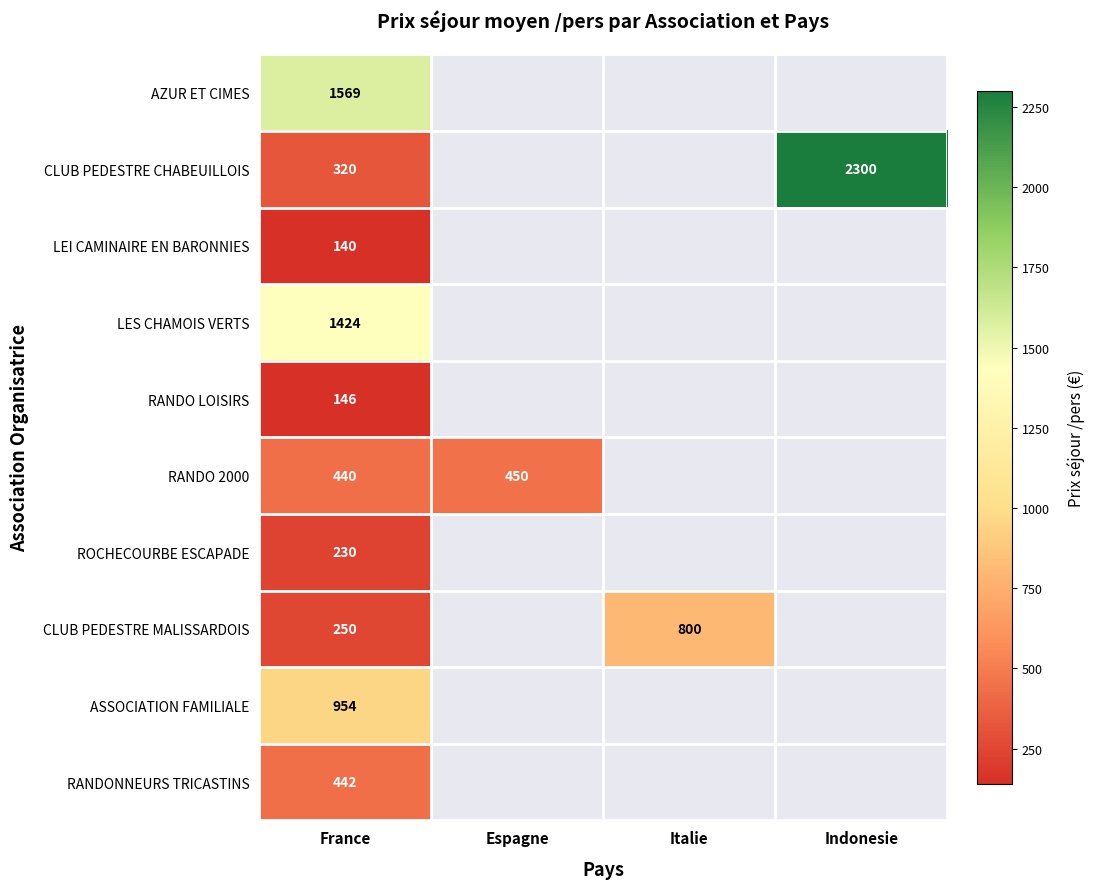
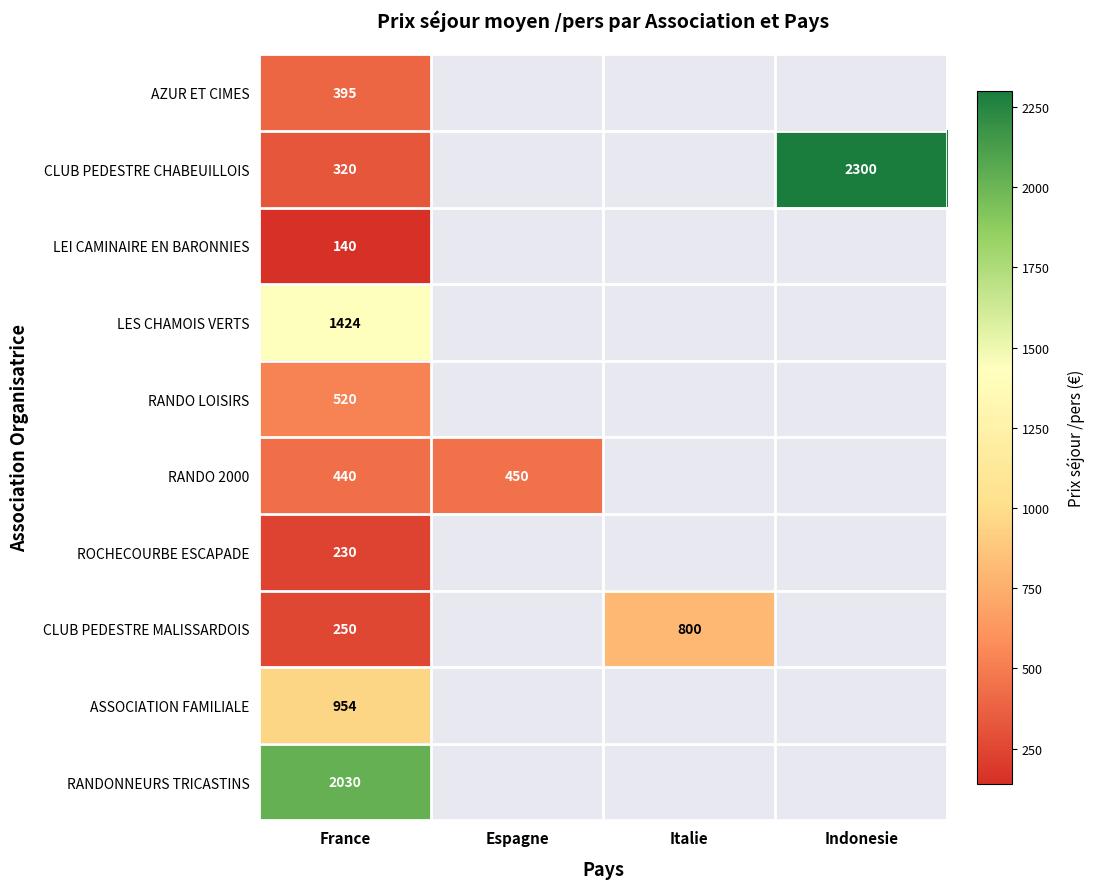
AZUR ET CIMES, France: 1569 -> 395
RANDO LOISIRS, France: 146 -> 520
RANDONNEURS TRICASTINS, France: 442 -> 2030
